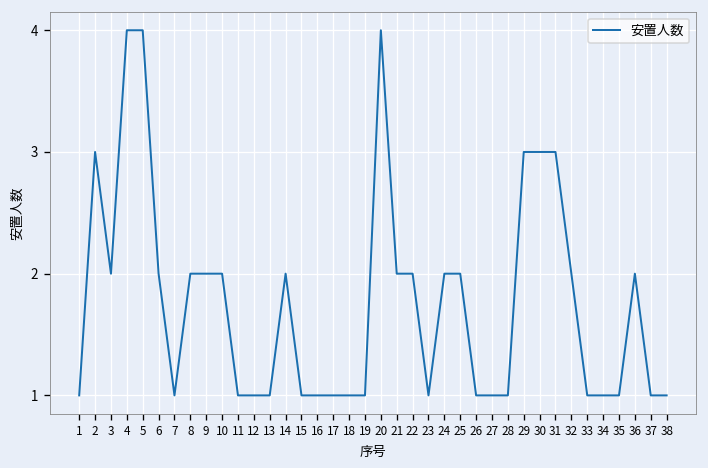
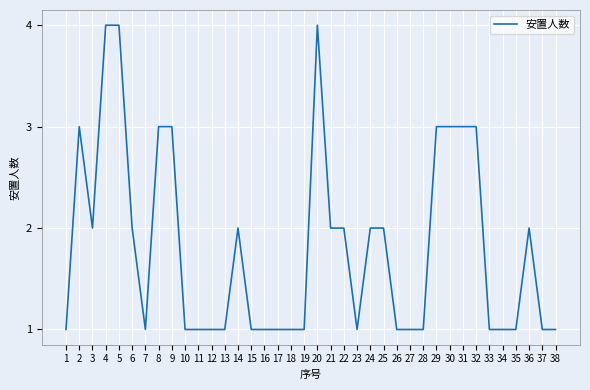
8: 2 -> 3
9: 2 -> 3
10: 2 -> 1
32: 2 -> 3
